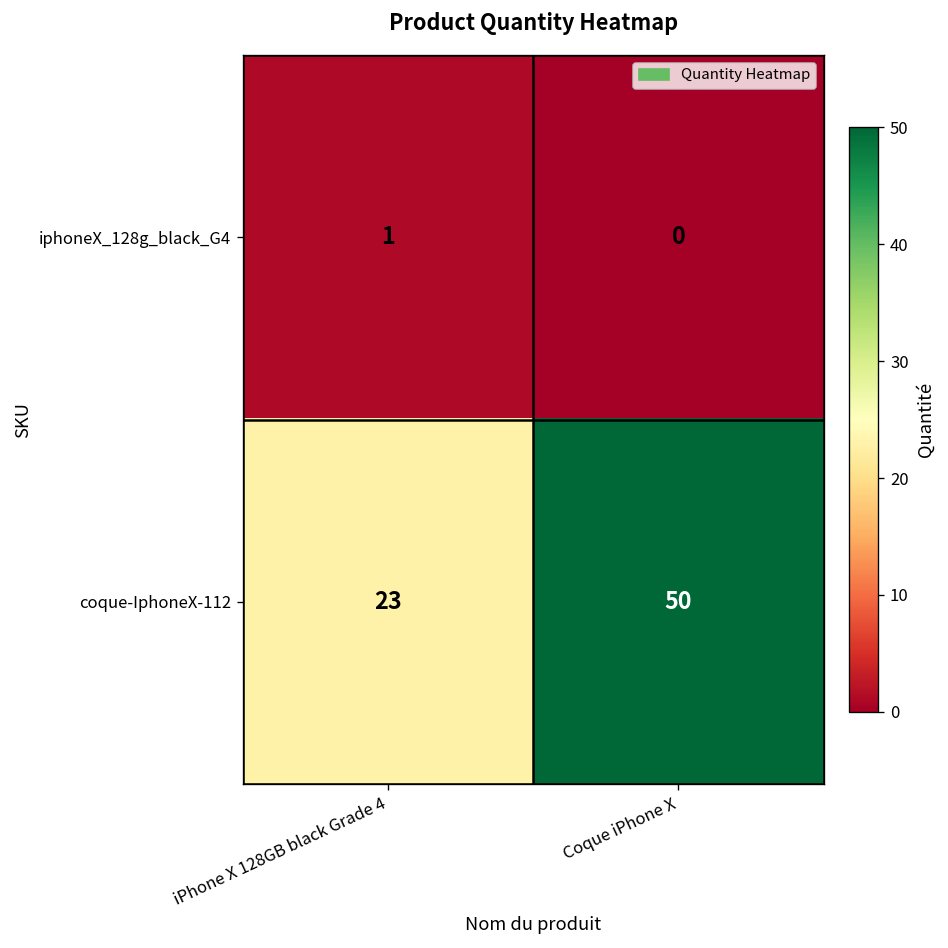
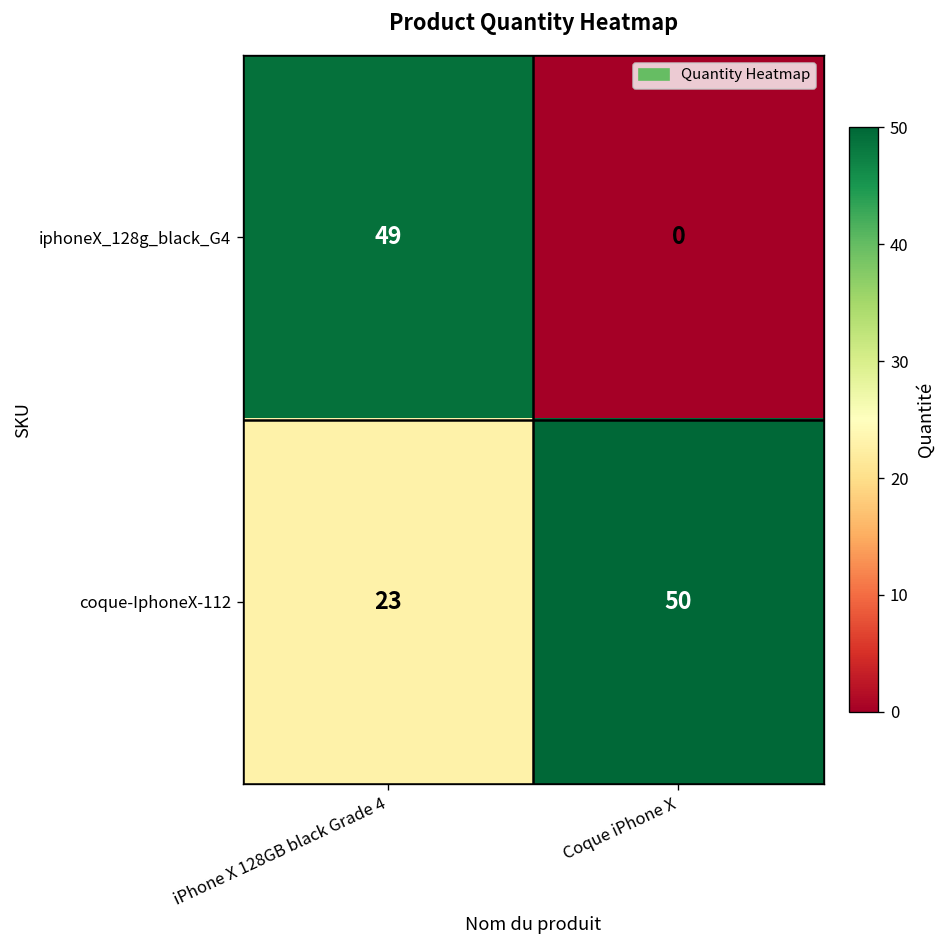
iphoneX_128g_black_G4, iPhone X 128GB black Grade 4: 1 -> 49
